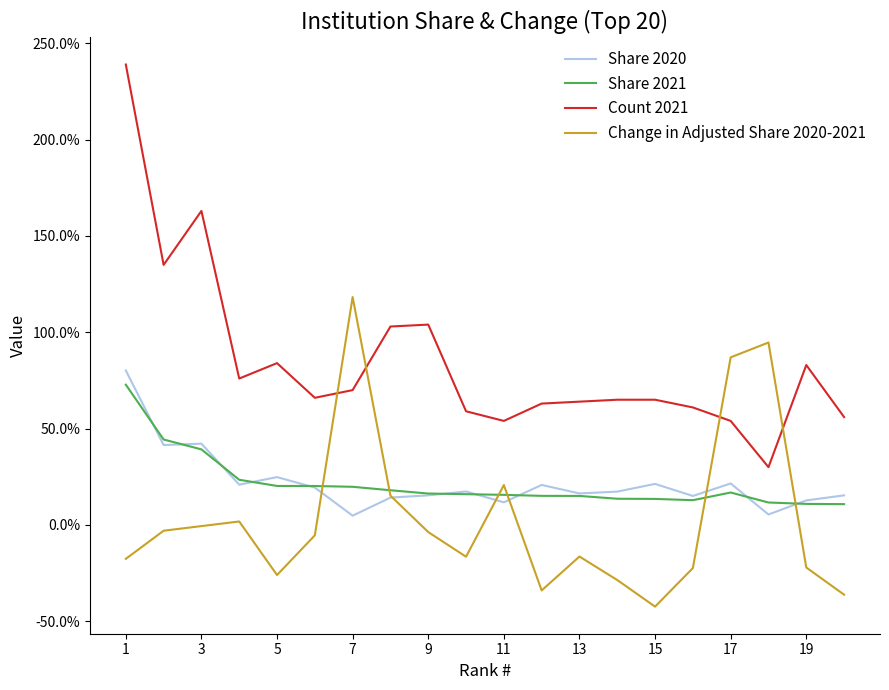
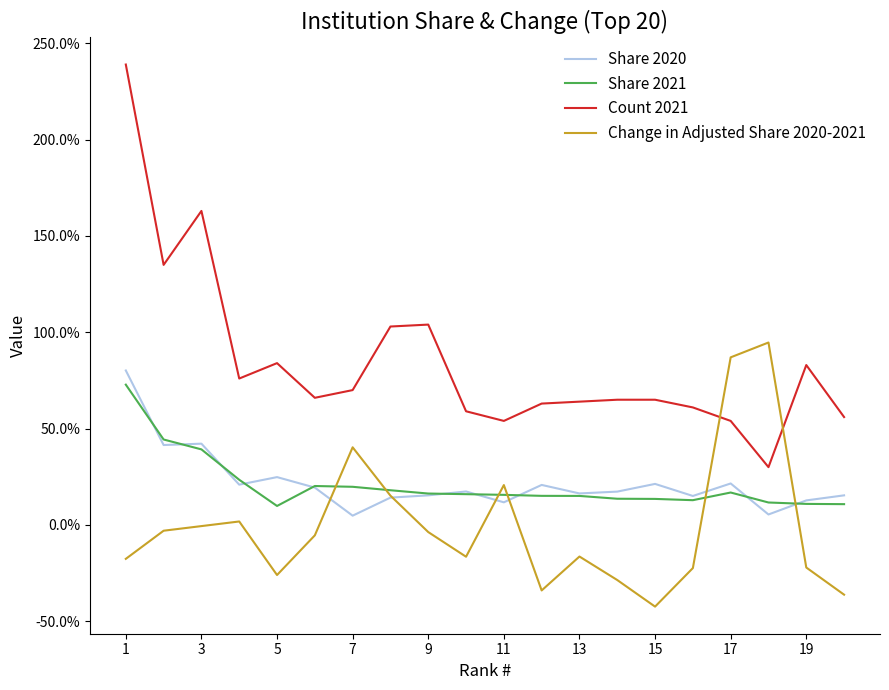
Share 2021, 5: 20% -> 10%
Change in Adjusted Share 2020-2021, 7: 118% -> 40%
